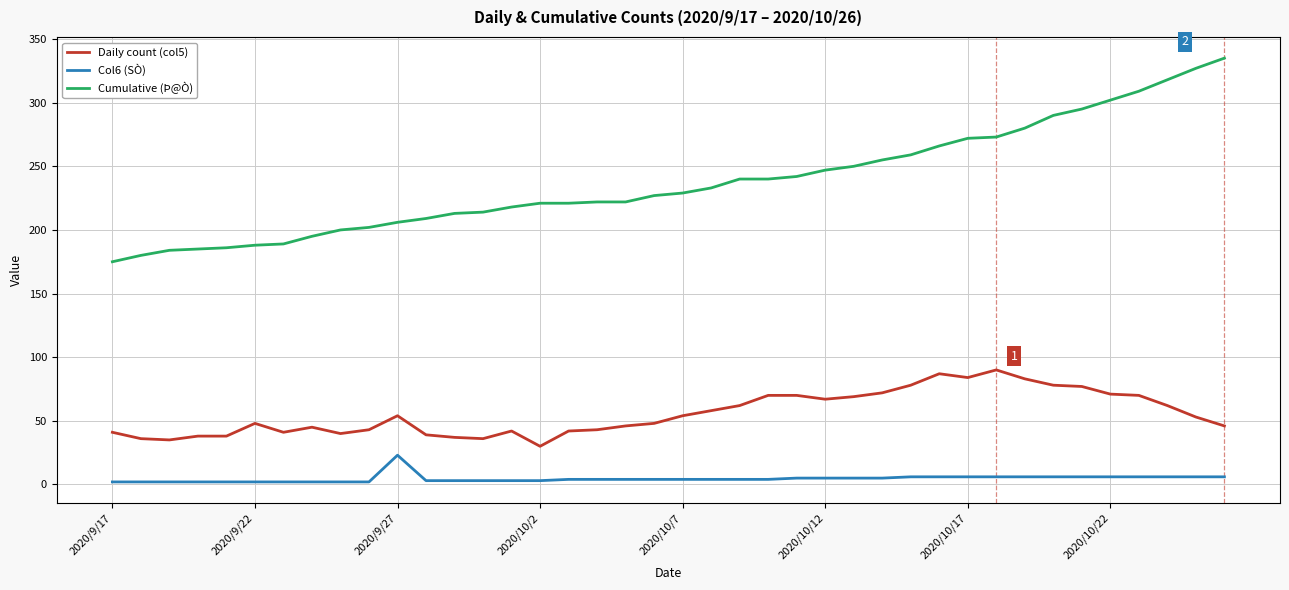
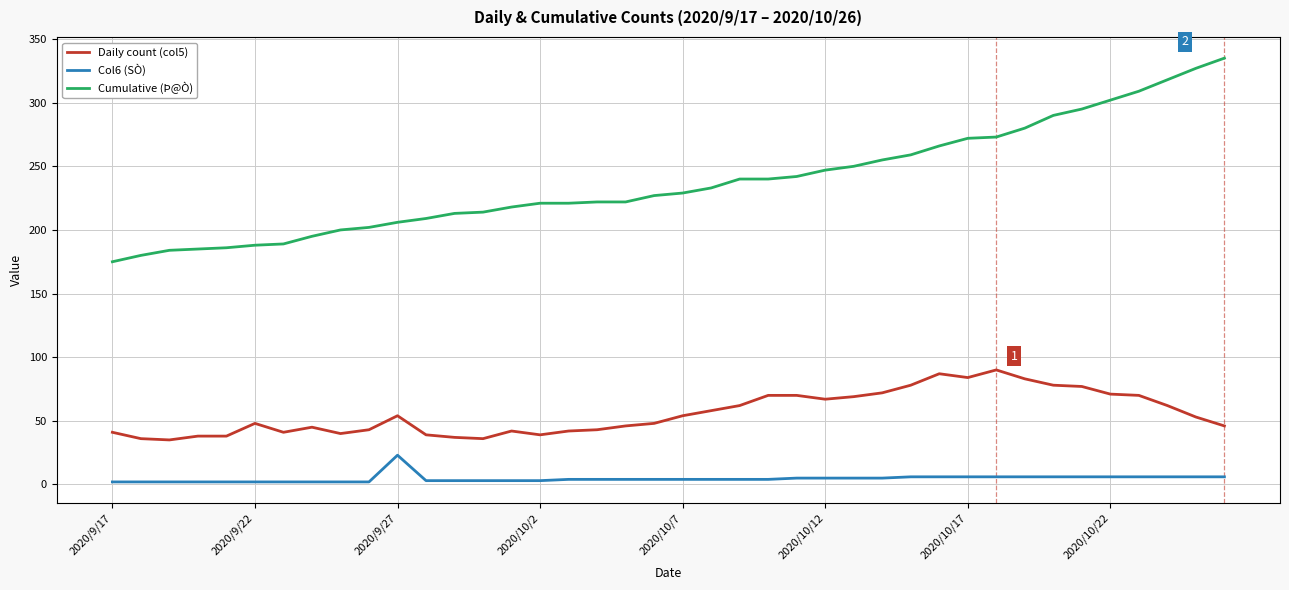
Daily count (col5), 2020/10/2: 30 -> 39
